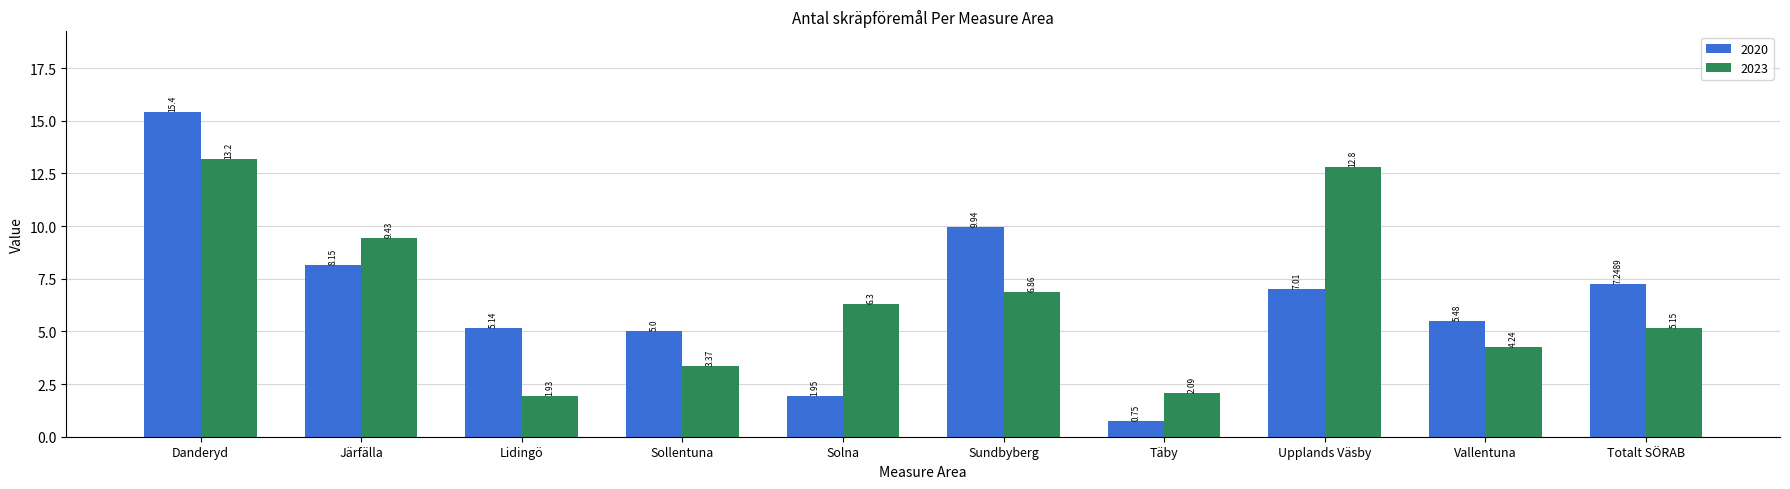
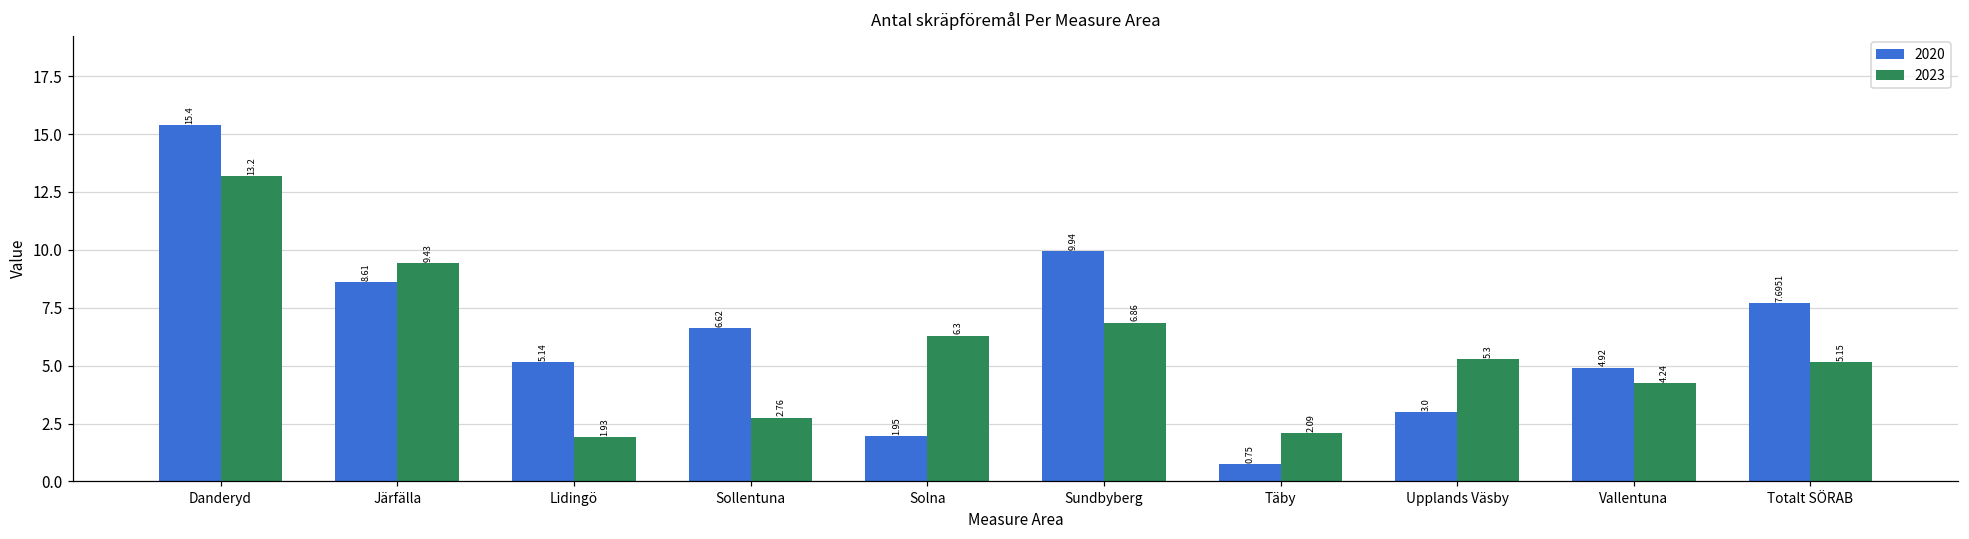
2020, Järfälla: 8.15 -> 8.61
2020, Sollentuna: 5.0 -> 6.62
2023, Sollentuna: 3.37 -> 2.76
2020, Upplands Väsby: 7.01 -> 3.0
2023, Upplands Väsby: 12.8 -> 5.3
2020, Vallentuna: 5.48 -> 4.92
2020, Totalt SÖRAB: 7.2489 -> 7.6951
